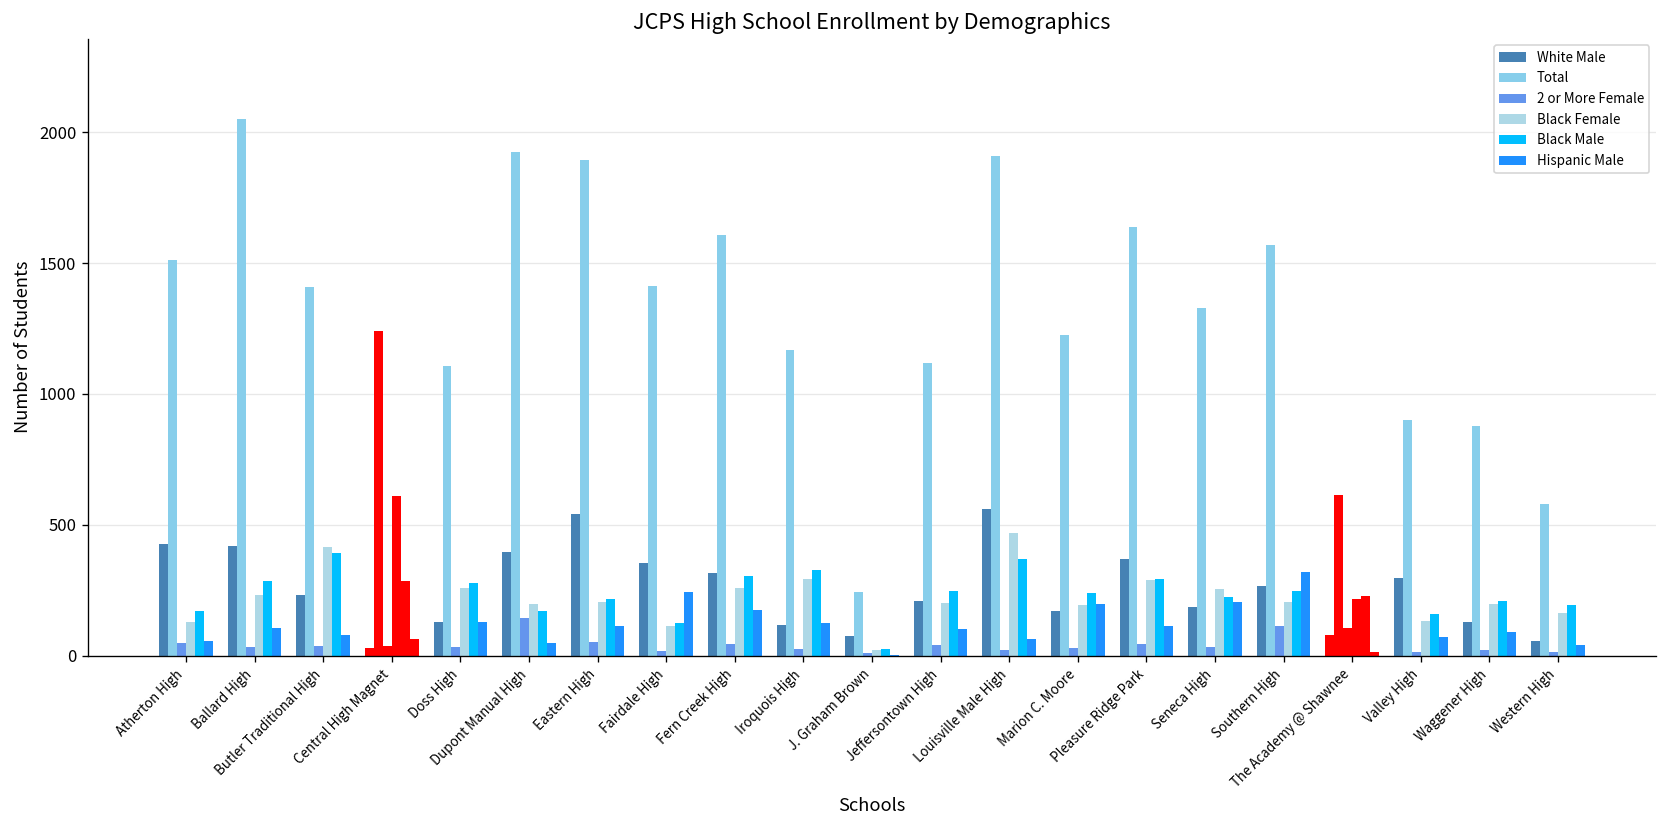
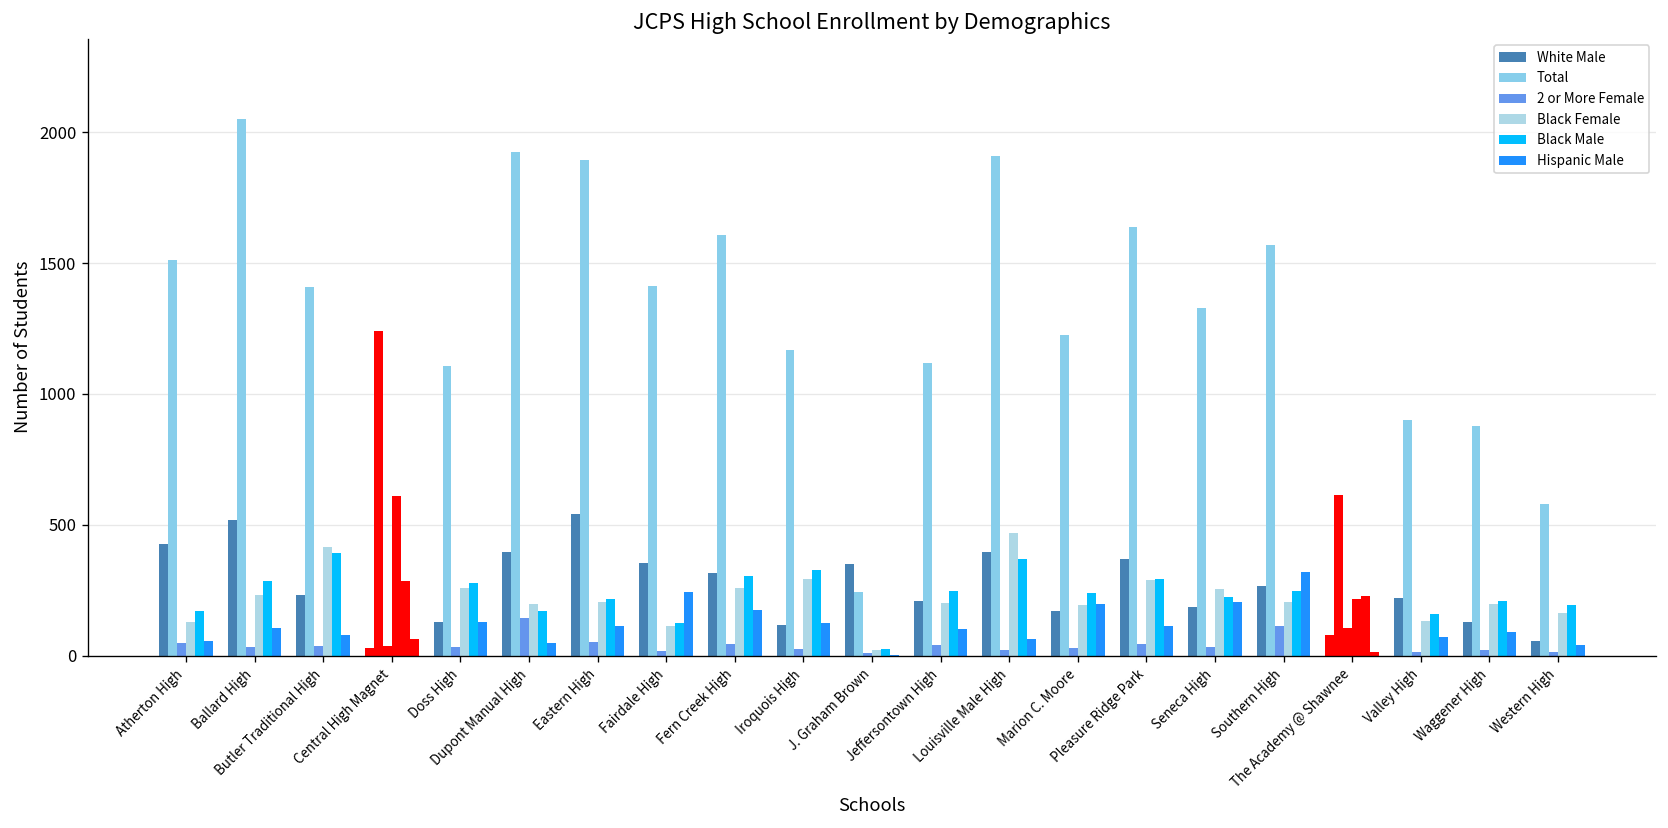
White Male, Ballard High: 420 -> 520
White Male, J. Graham Brown: 70 -> 350
White Male, Louisville Male High: 560 -> 400
White Male, Valley High: 300 -> 220
